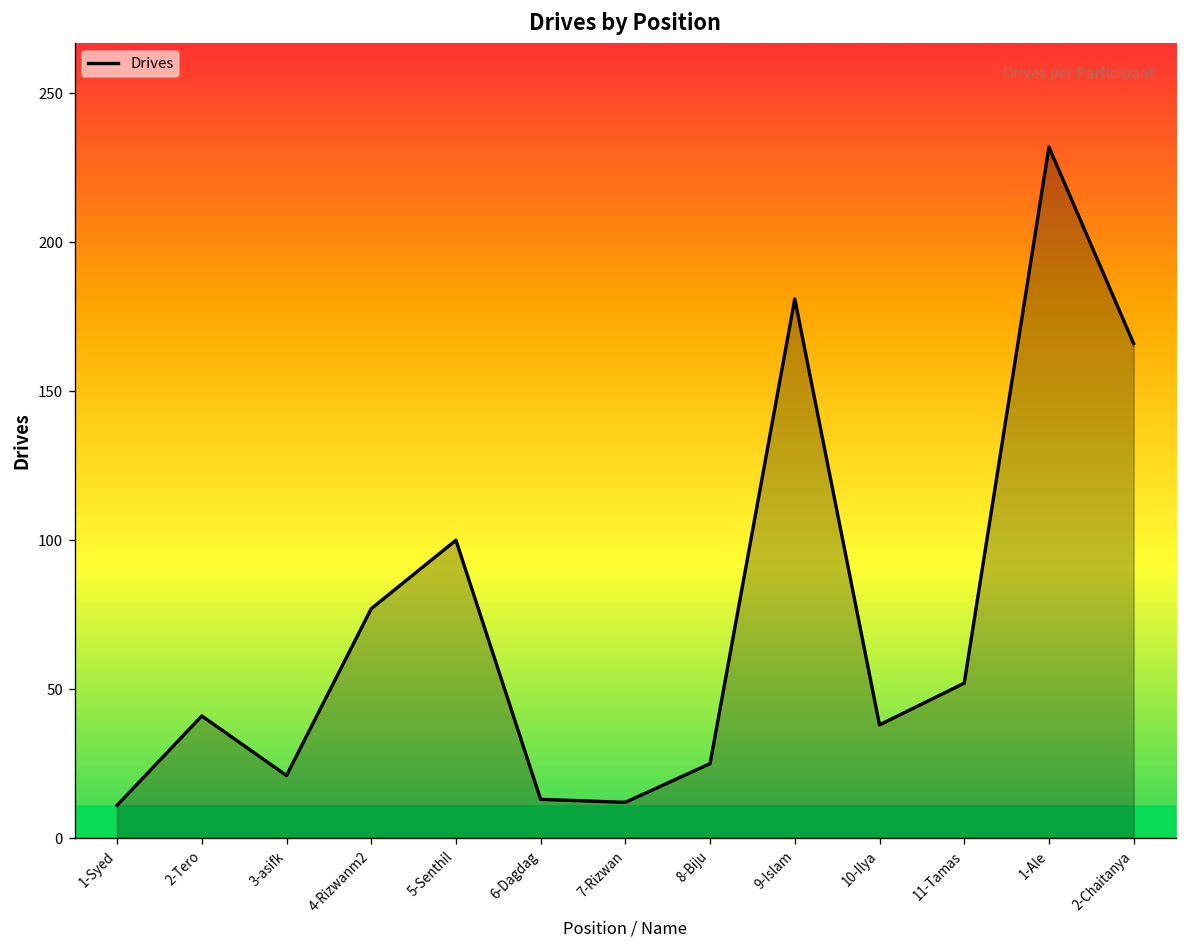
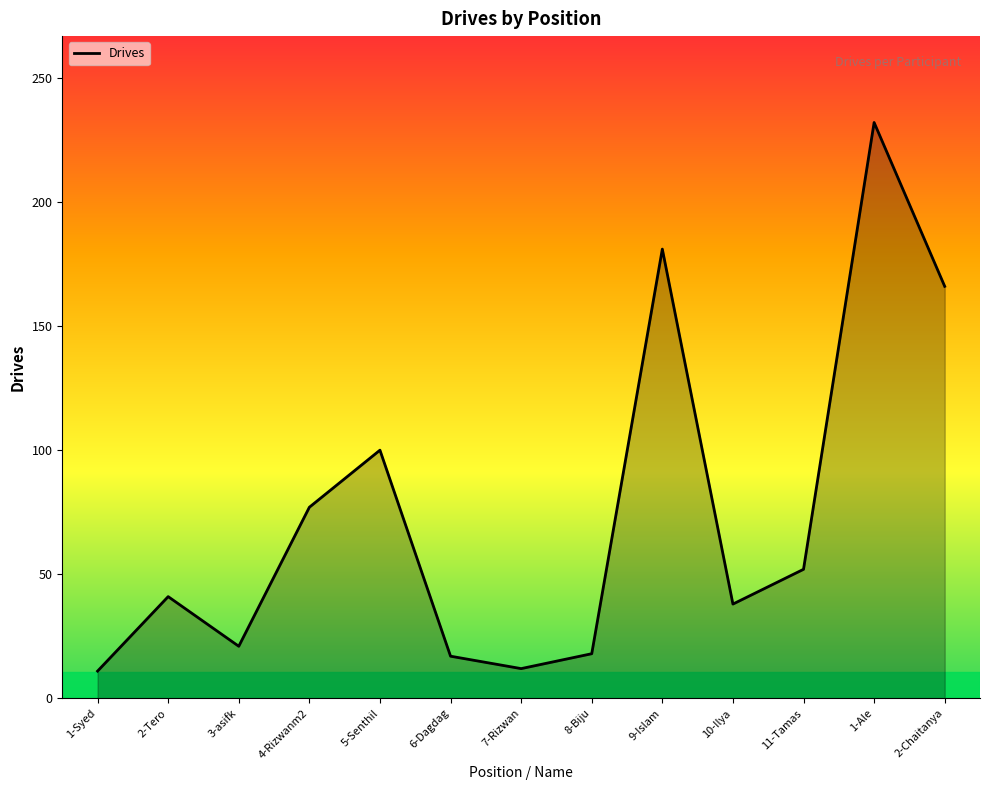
6-Dagdag: 13 -> 17
8-Biju: 25 -> 18
